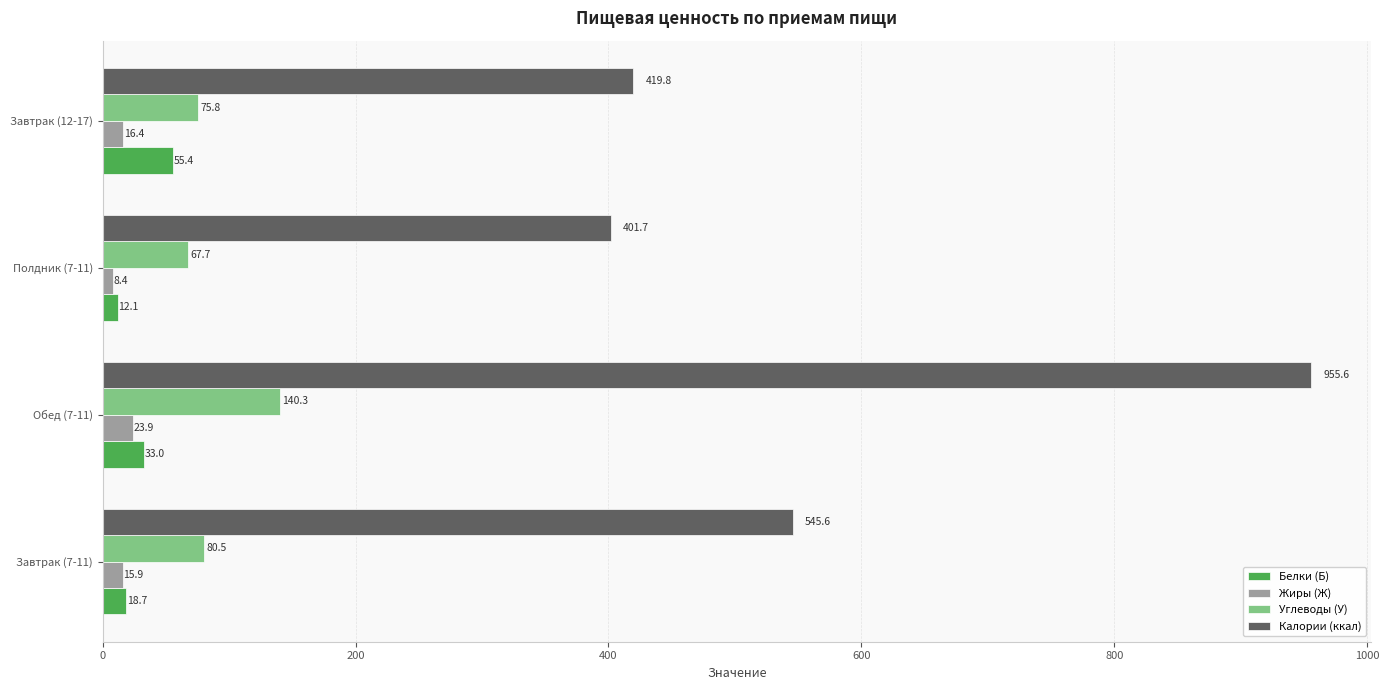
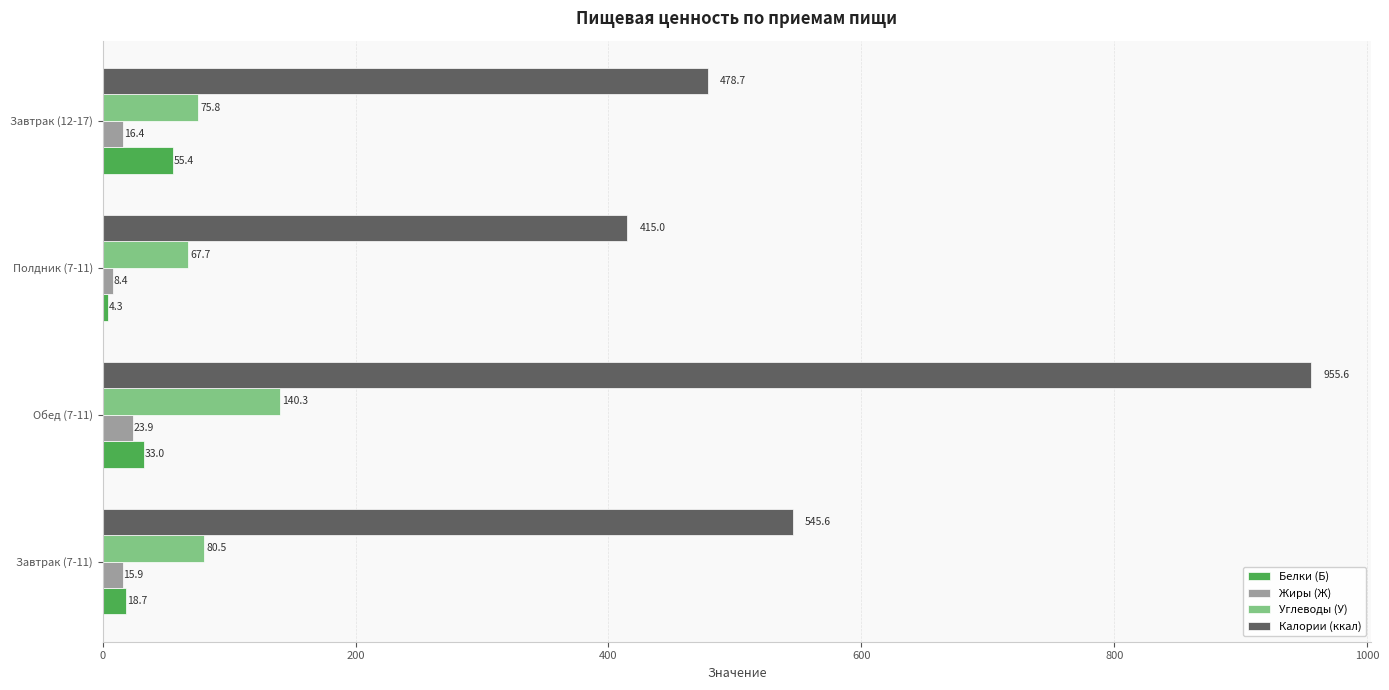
Калории (ккал), Завтрак (12-17): 419.8 -> 478.7
Калории (ккал), Полдник (7-11): 401.7 -> 415.0
Белки (Б), Полдник (7-11): 12.1 -> 4.3
